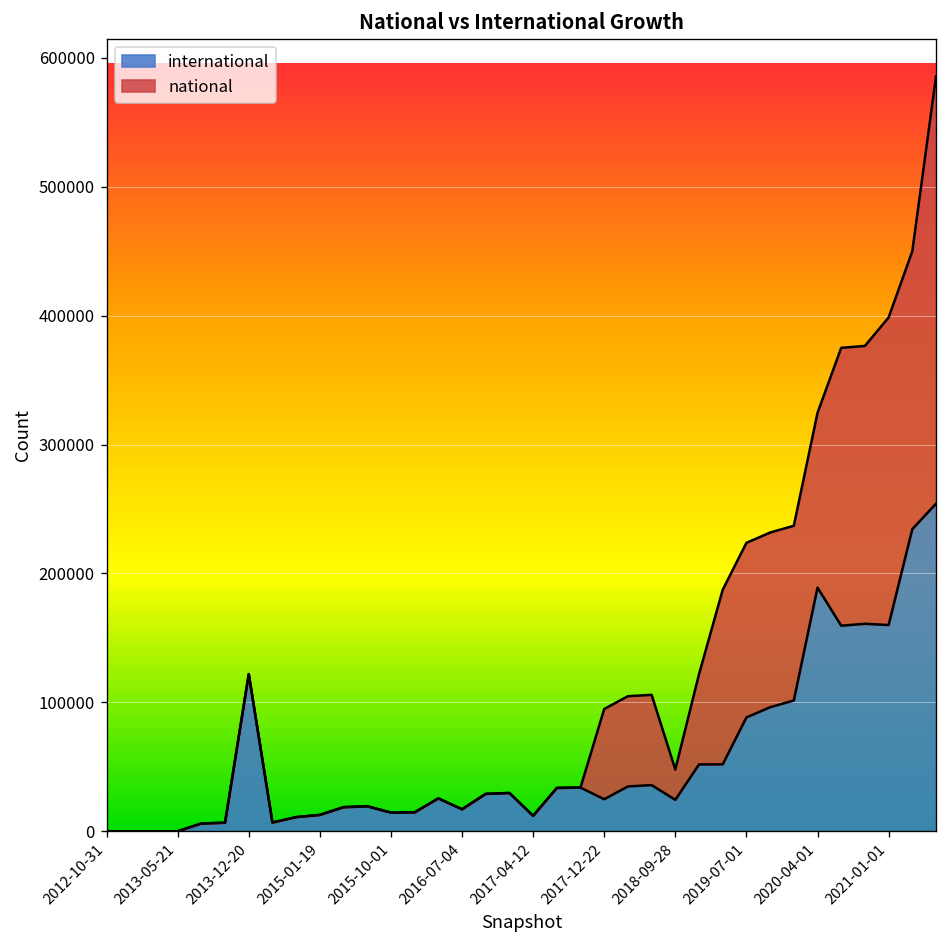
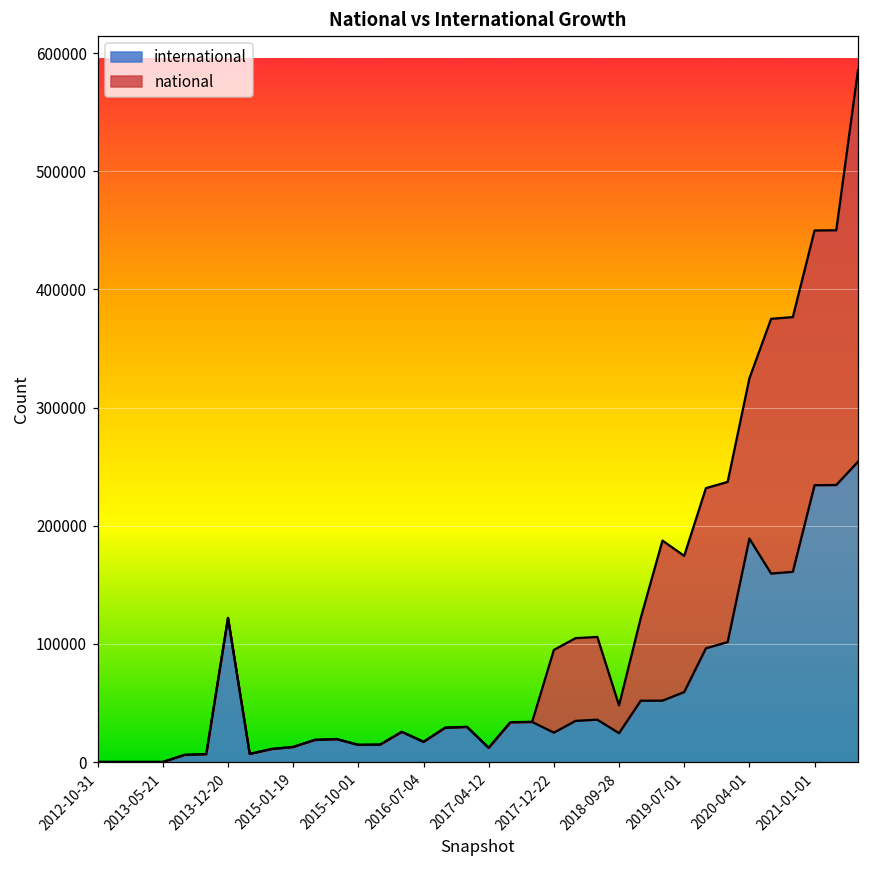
international, 2019-07-01: 88000 -> 59000
national, 2019-07-01: 135000 -> 115000
international, 2021-01-01: 160000 -> 234000
national, 2021-01-01: 239000 -> 216000
